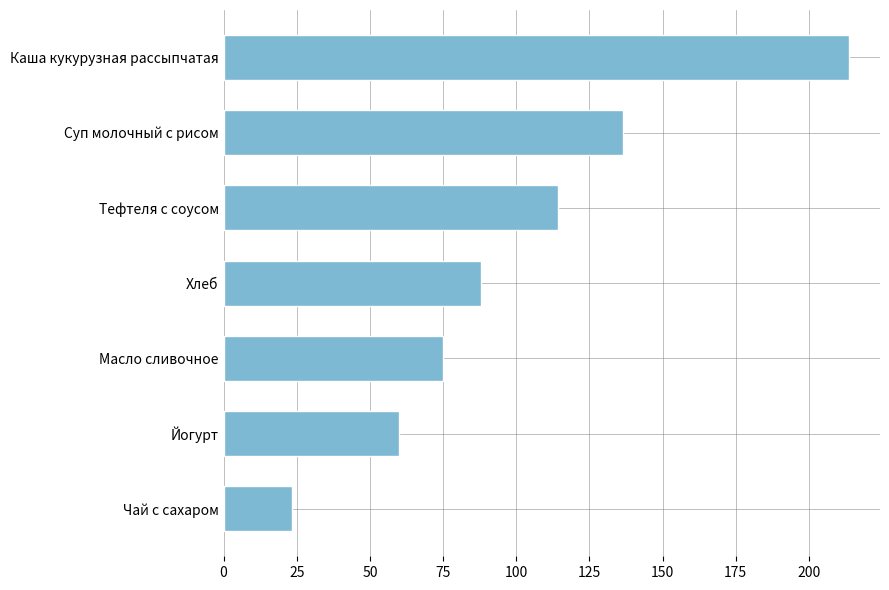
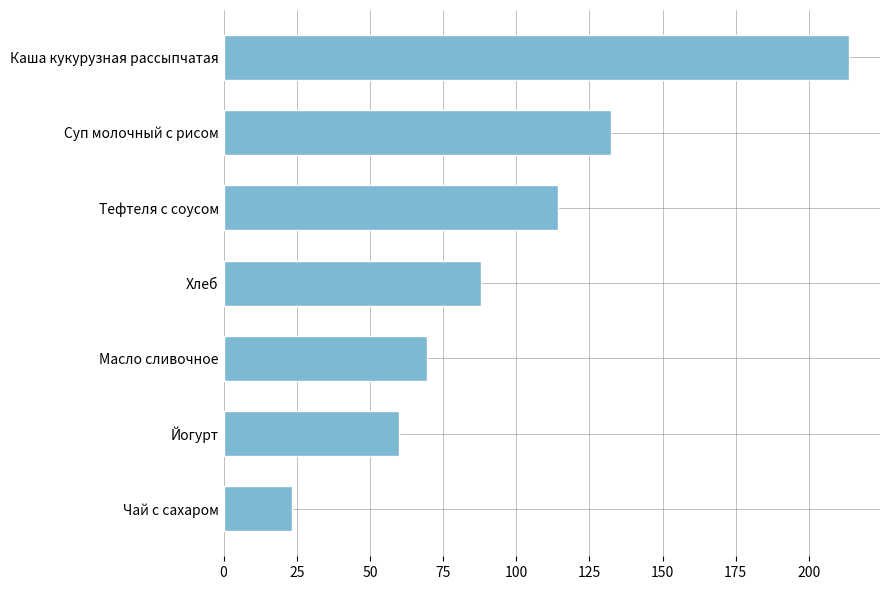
Суп молочный с рисом: 136 -> 132
Масло сливочное: 75 -> 70
